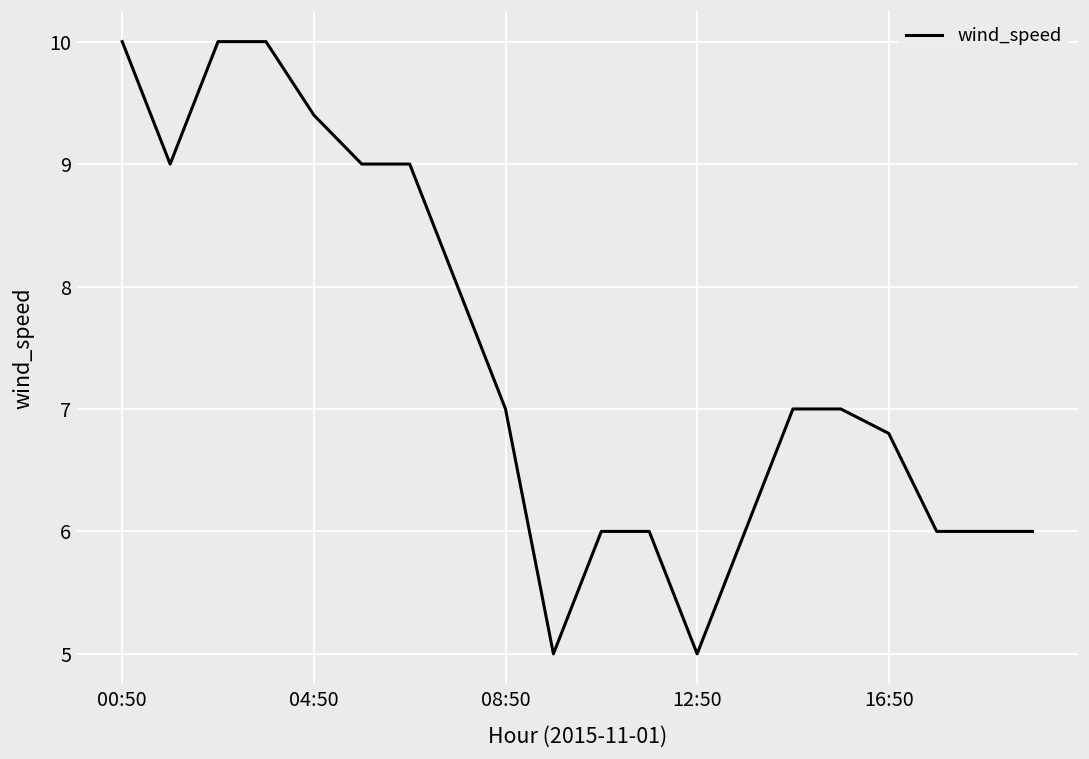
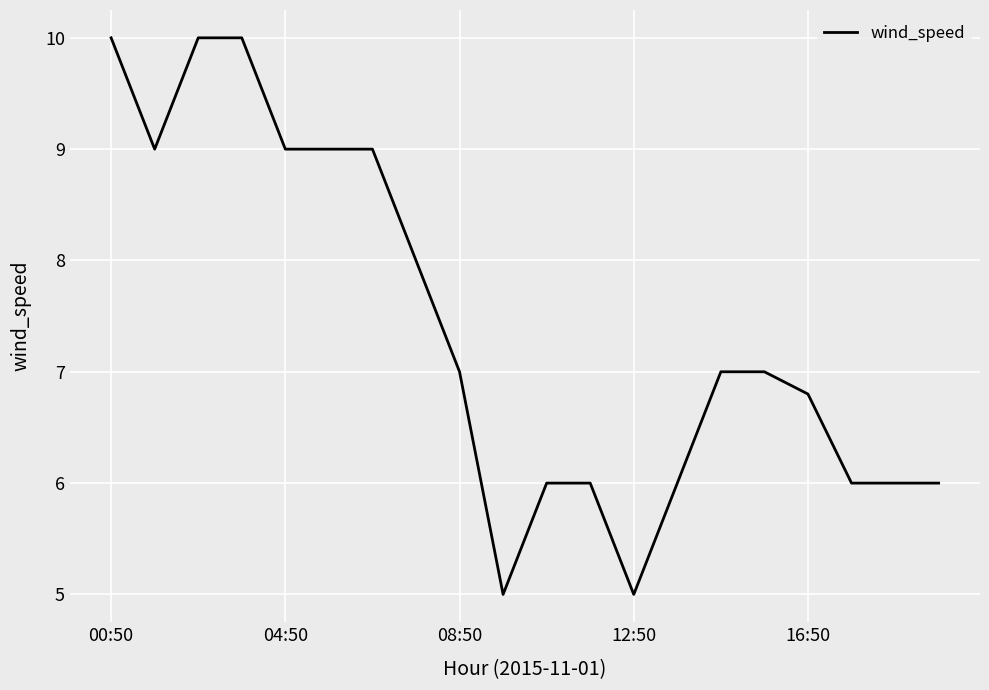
04:50: 9.4 -> 9.0
